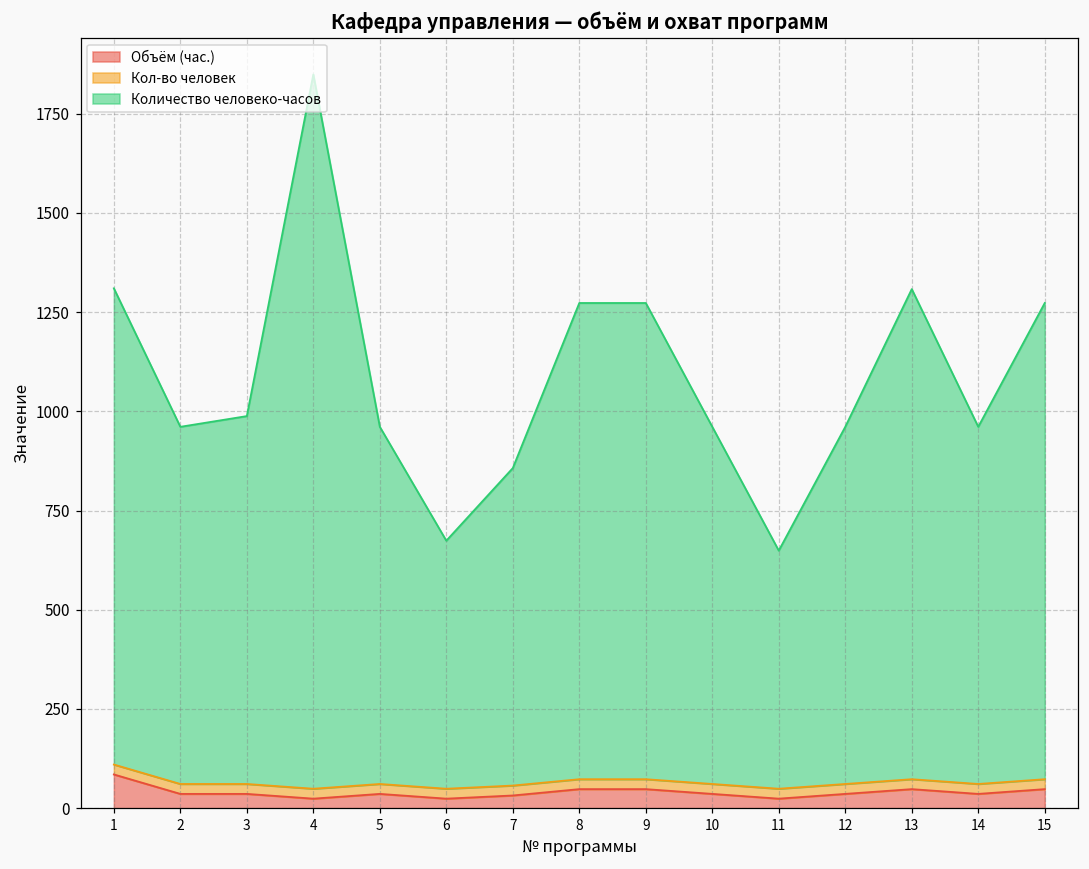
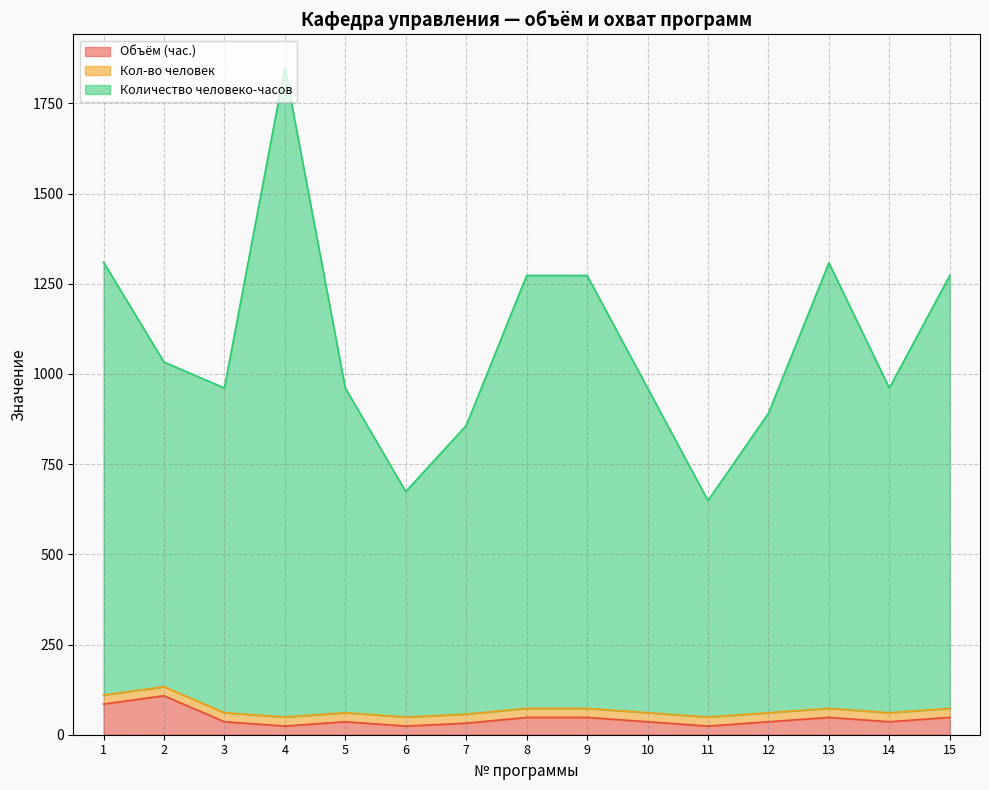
Объём (час.), 2: 40 -> 110
Количество человеко-часов, 3: 930 -> 900
Количество человеко-часов, 12: 900 -> 830
